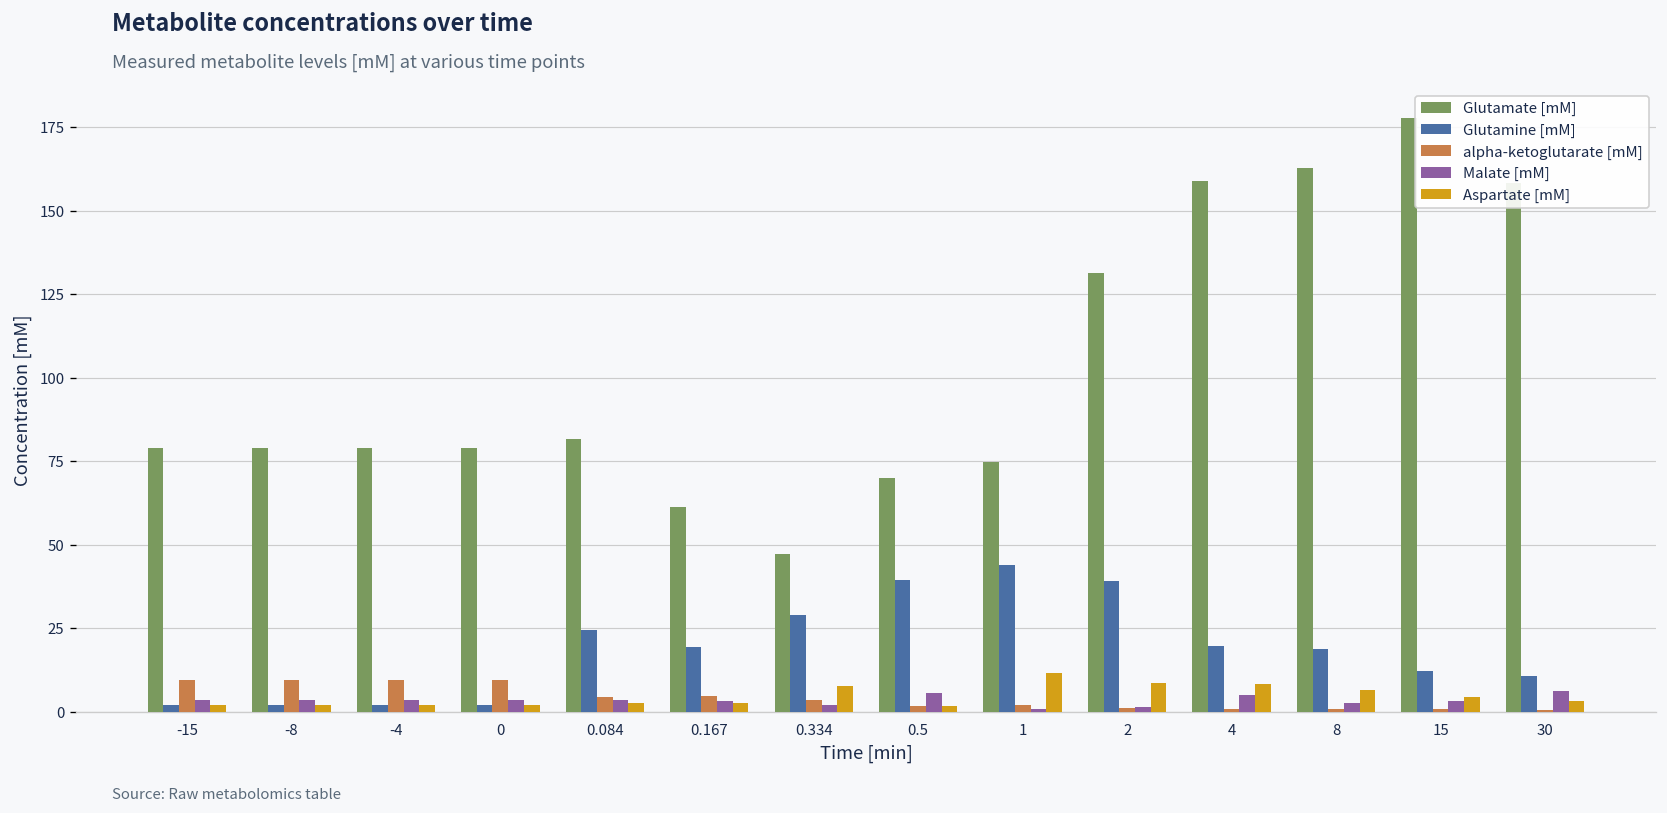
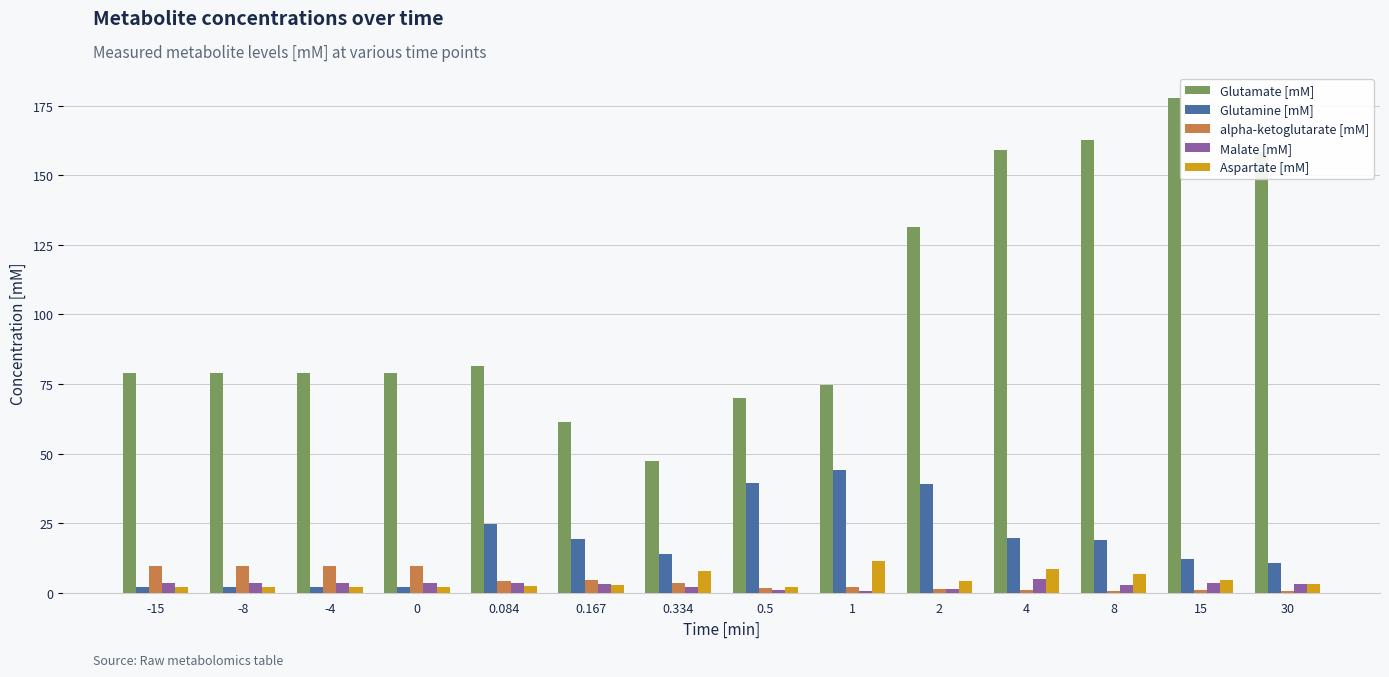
Glutamine [mM], 0.334: 29 -> 14
Malate [mM], 0.5: 6 -> 1
Aspartate [mM], 2: 9 -> 4
Malate [mM], 30: 6 -> 3
